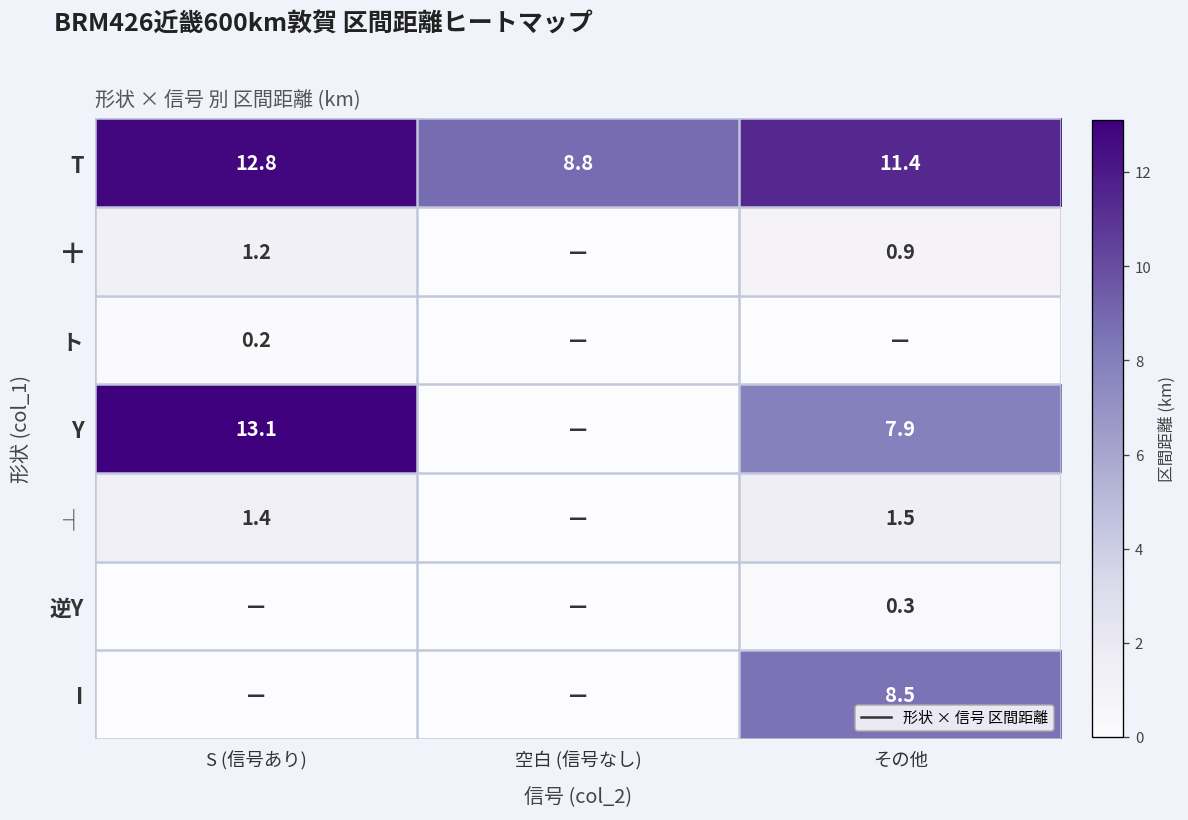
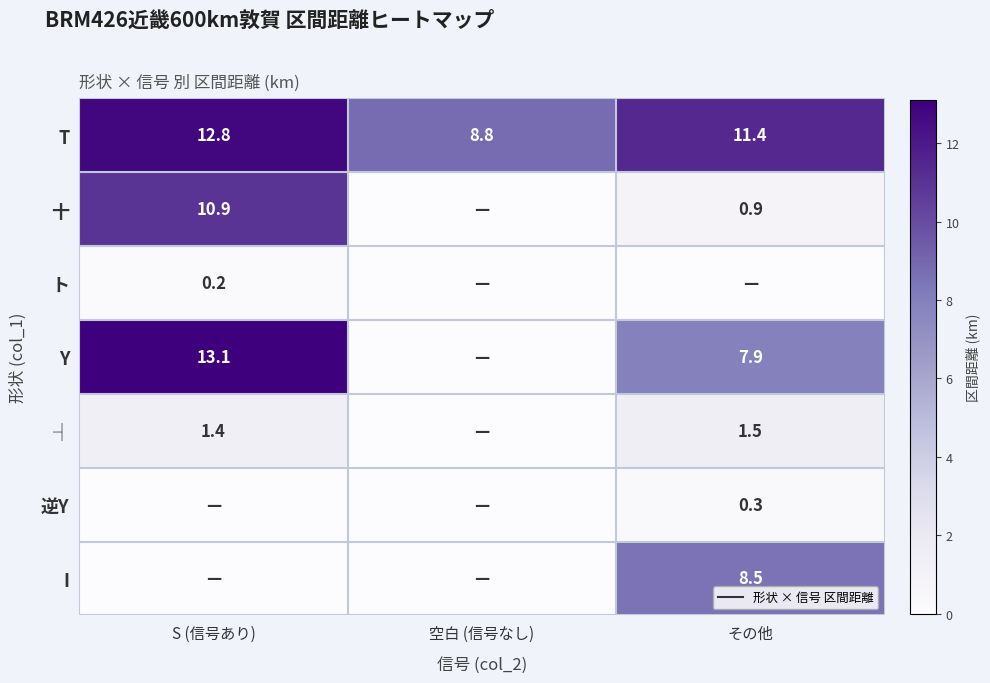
十, S (信号あり): 1.2 -> 10.9
